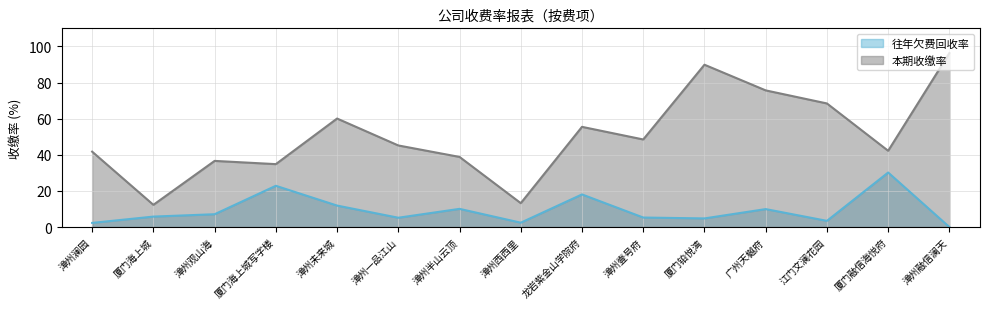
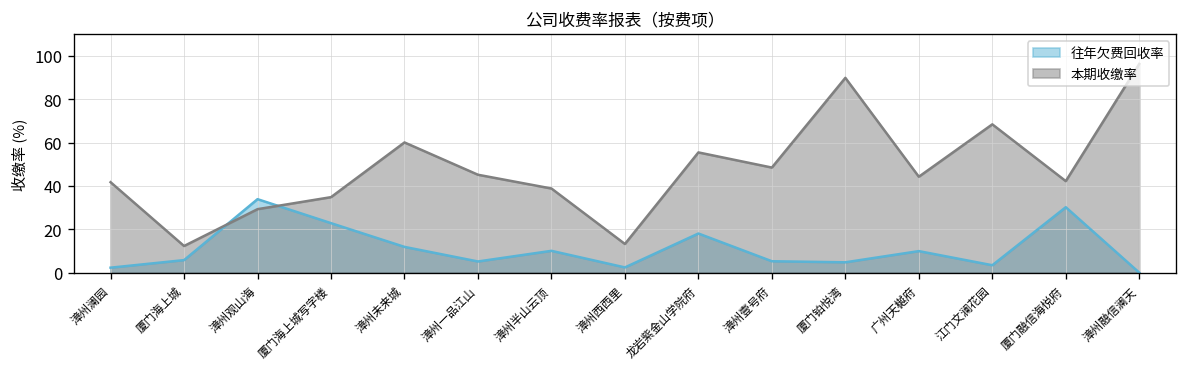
往年欠费回收率, 漳州观山海: 7 -> 34
本期收缴率, 漳州观山海: 37 -> 29
本期收缴率, 广州天樾府: 76 -> 44
